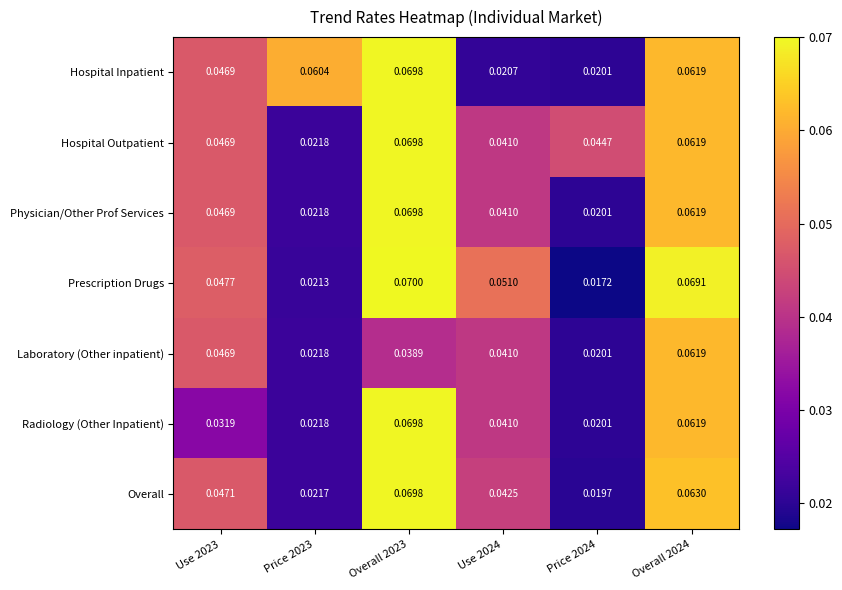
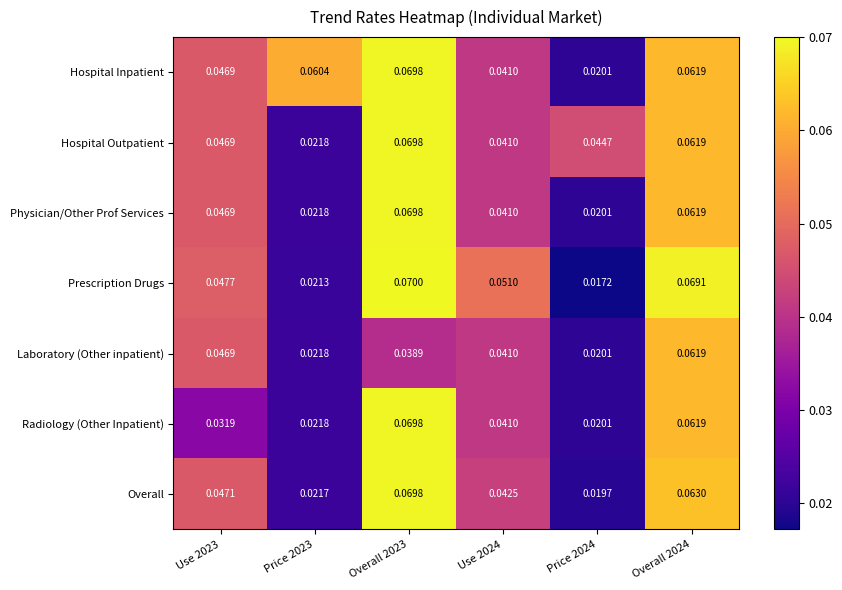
Hospital Inpatient, Use 2024: 0.0207 -> 0.0410
